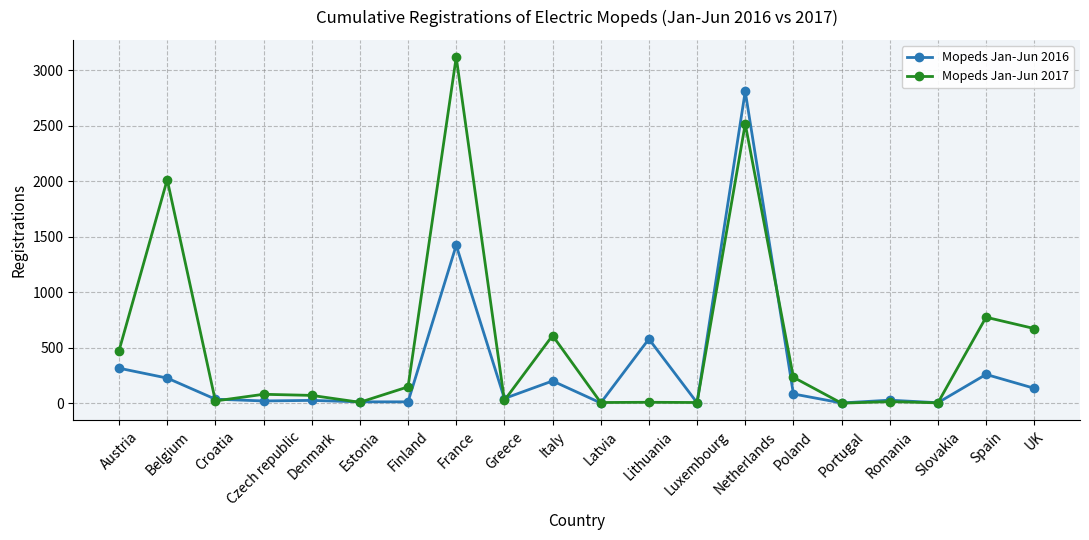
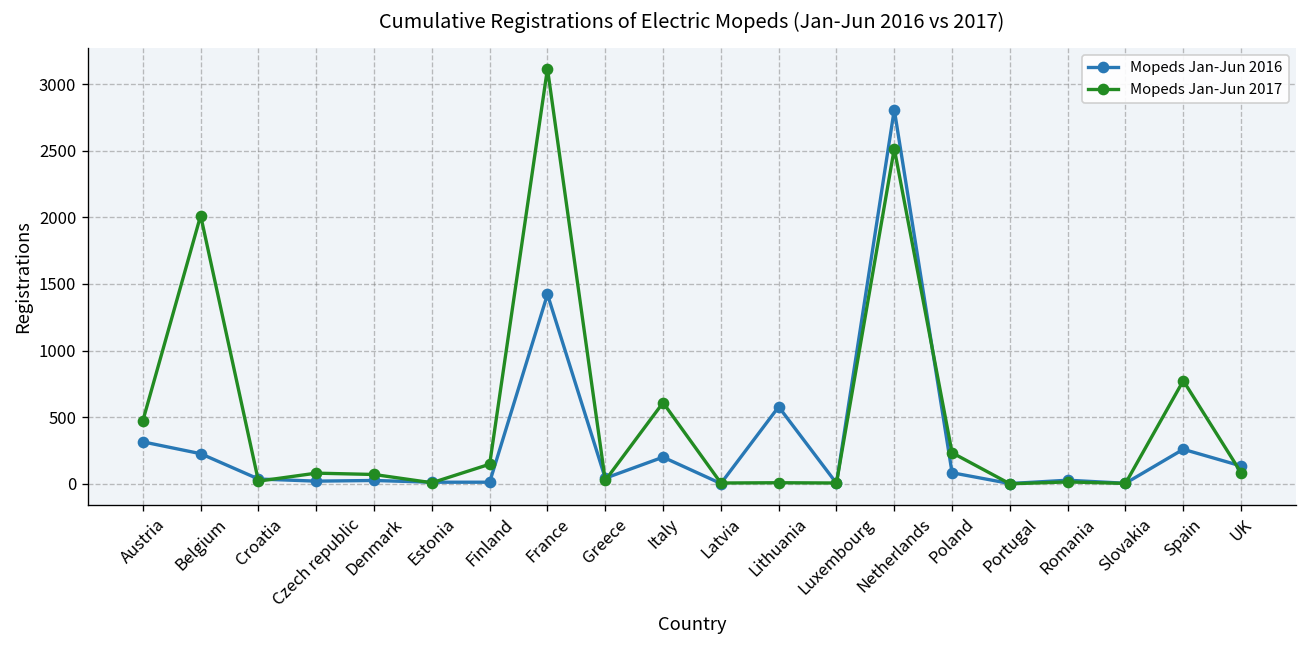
Mopeds Jan-Jun 2017, UK: 670 -> 80
